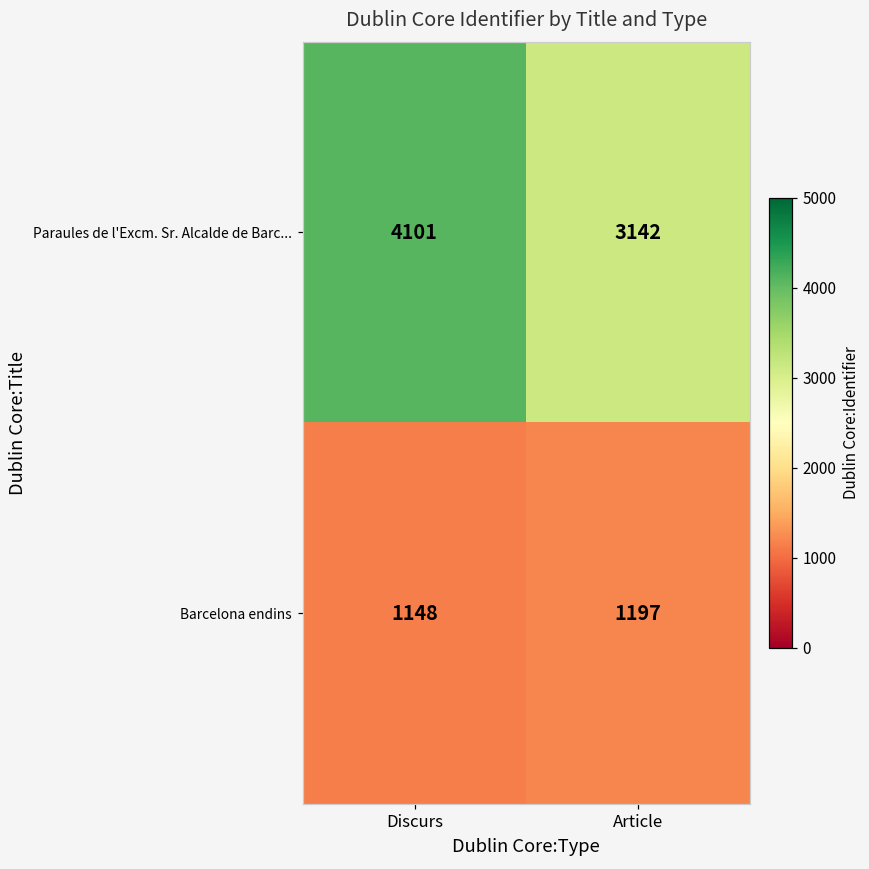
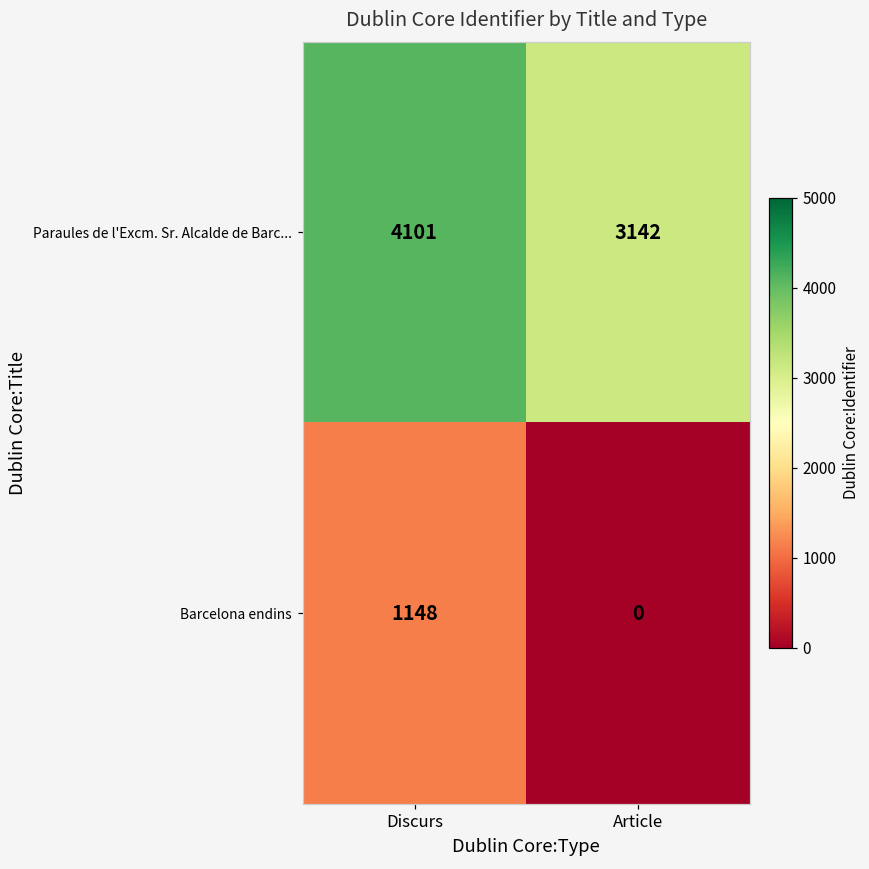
Barcelona endins, Article: 1197 -> 0
